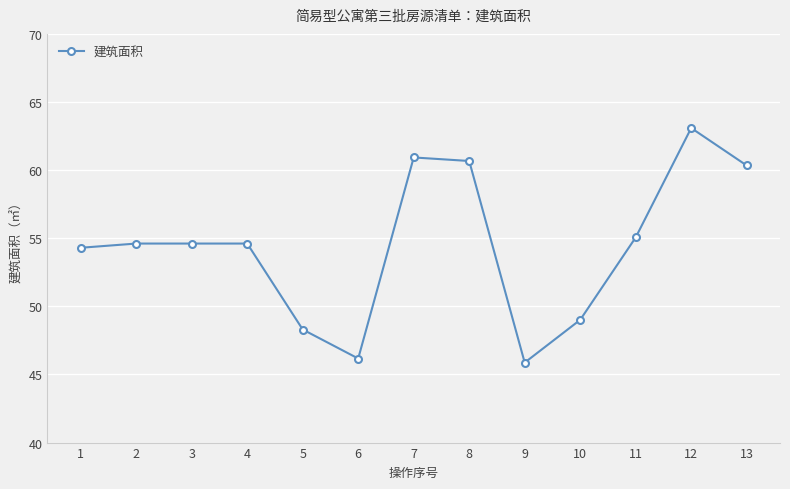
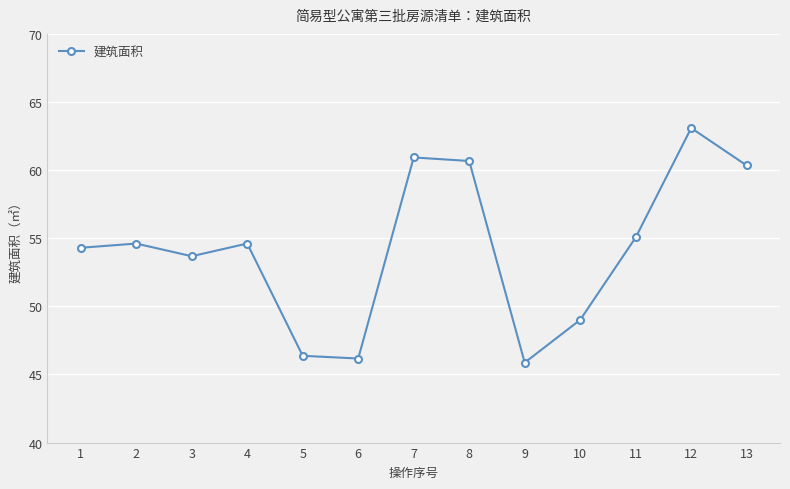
3: 54.6 -> 53.7
5: 48.3 -> 46.4
